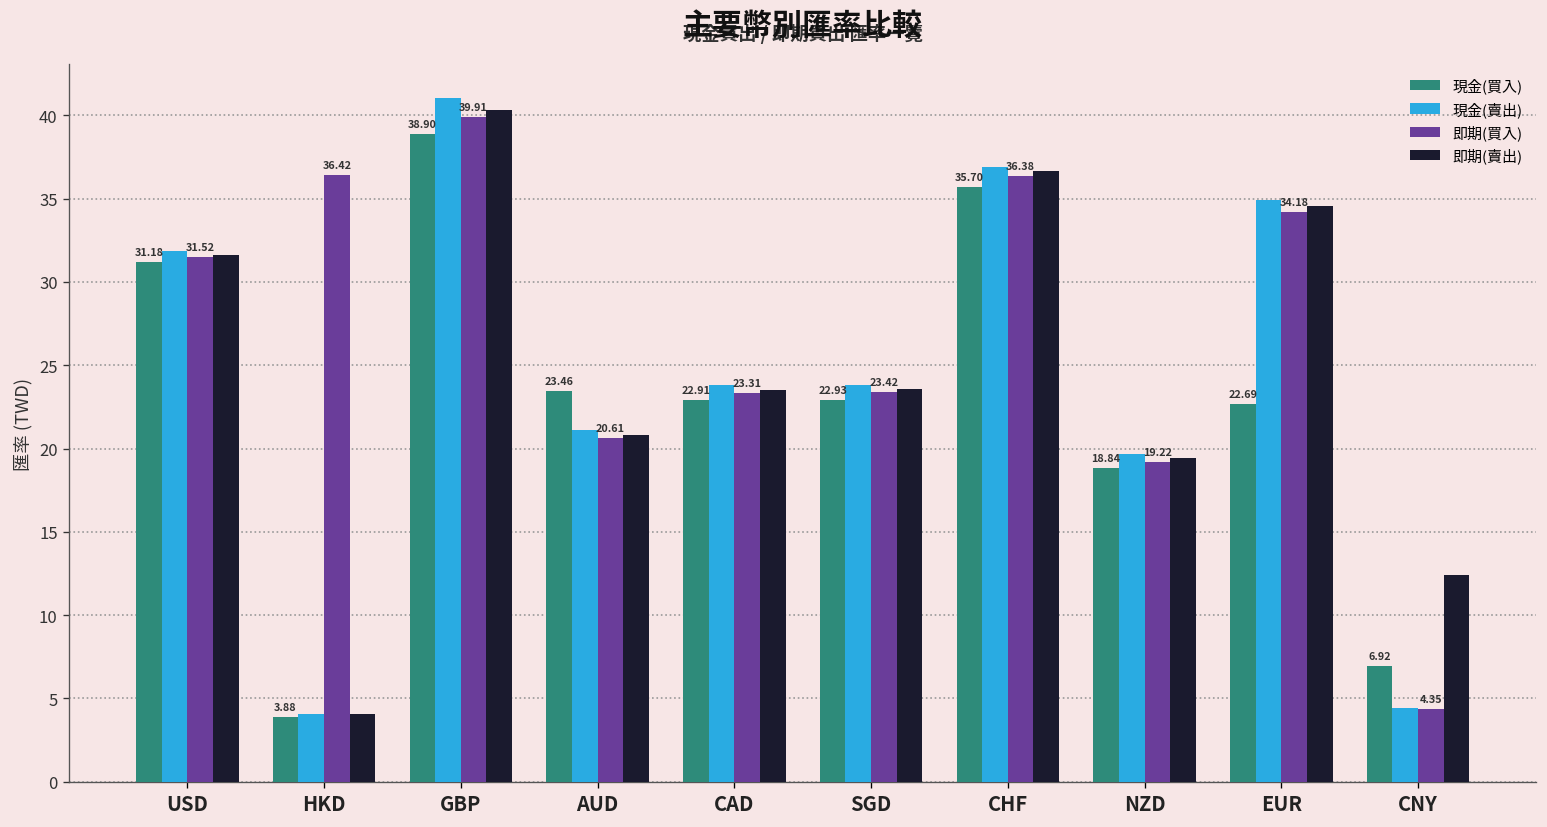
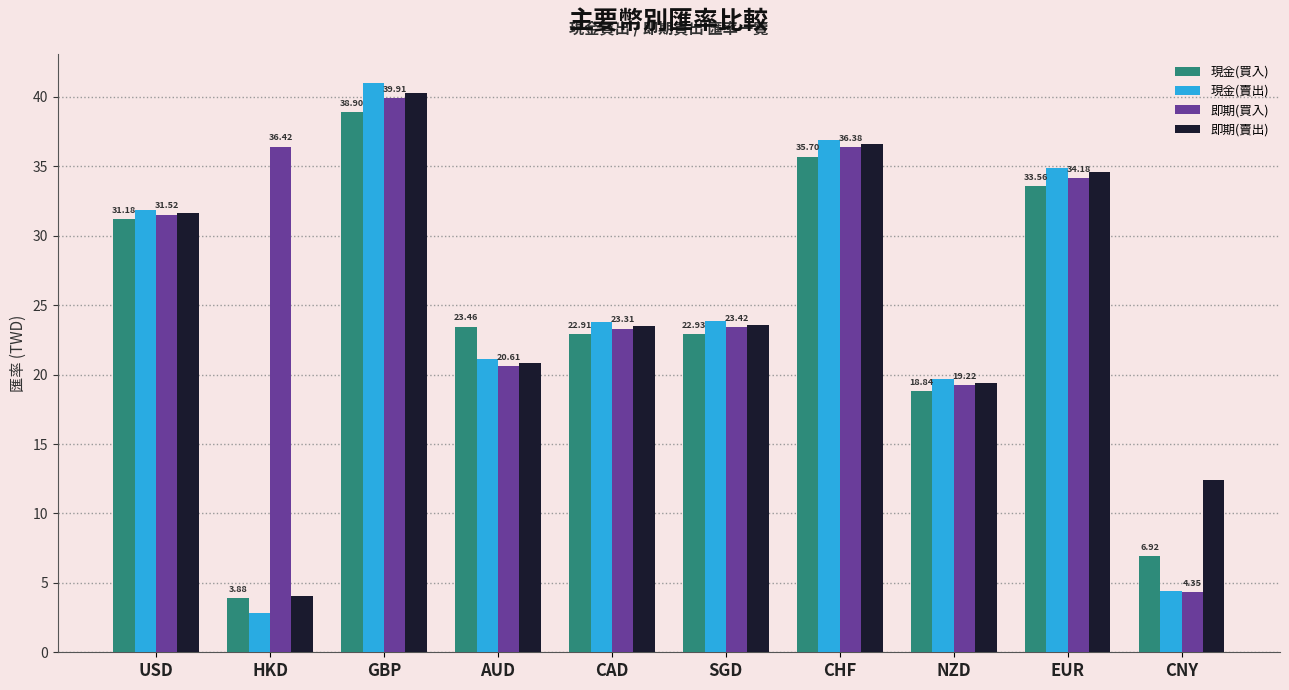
現金(賣出), HKD: 4.1 -> 2.9
現金(買入), EUR: 22.69 -> 33.56
